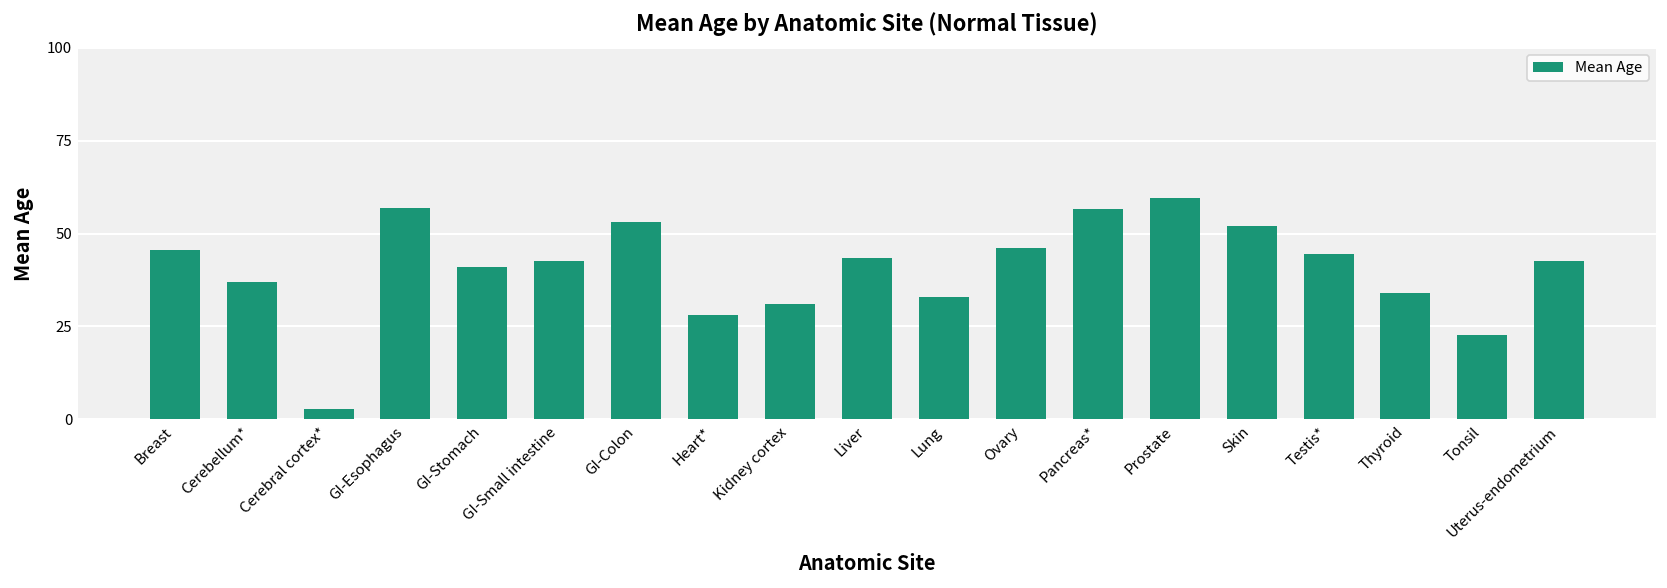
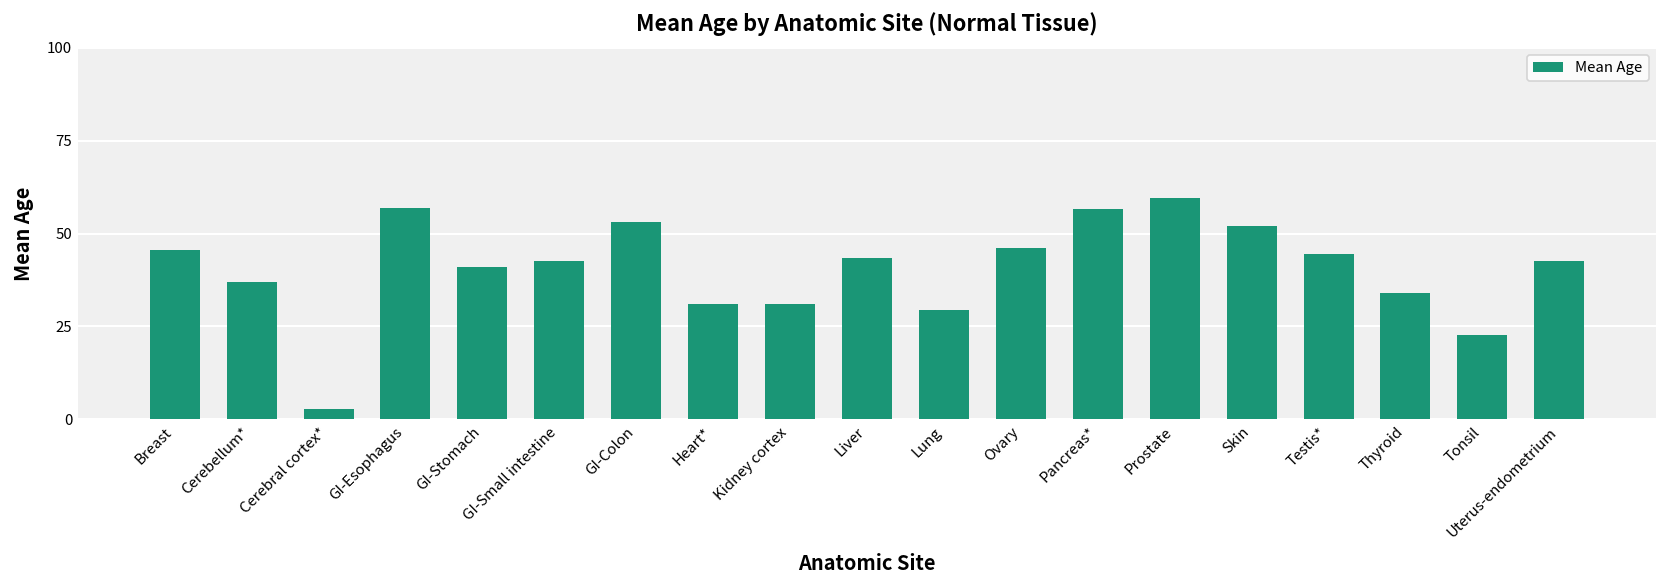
Heart*: 28 -> 31
Lung: 33 -> 29
